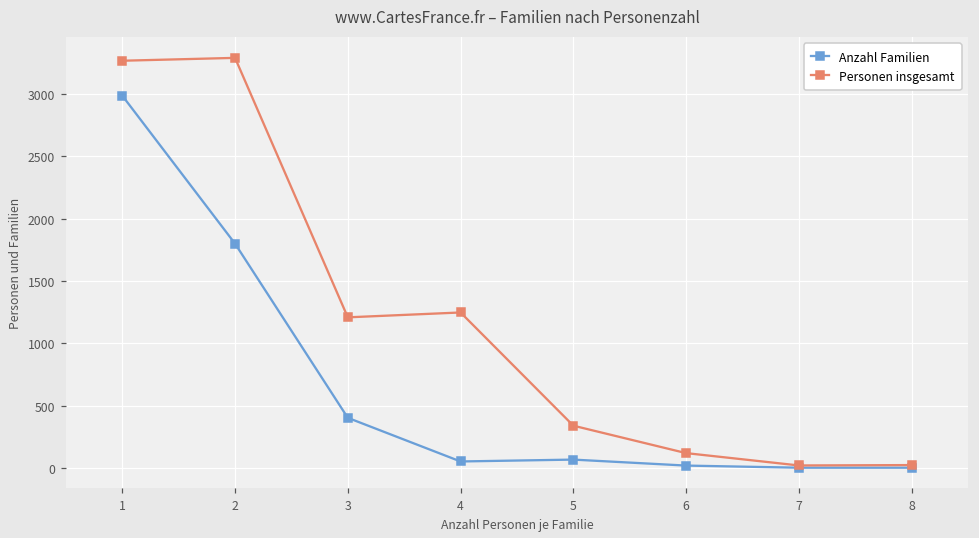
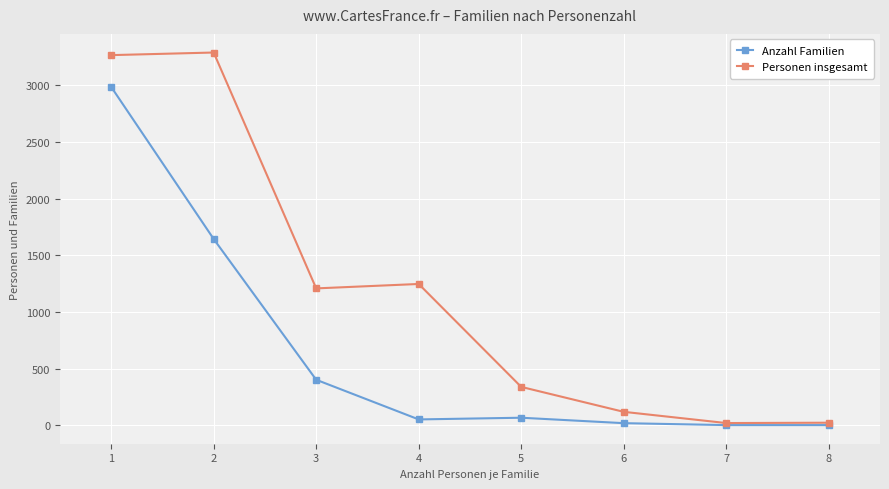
Anzahl Familien, 2: 1800 -> 1650
